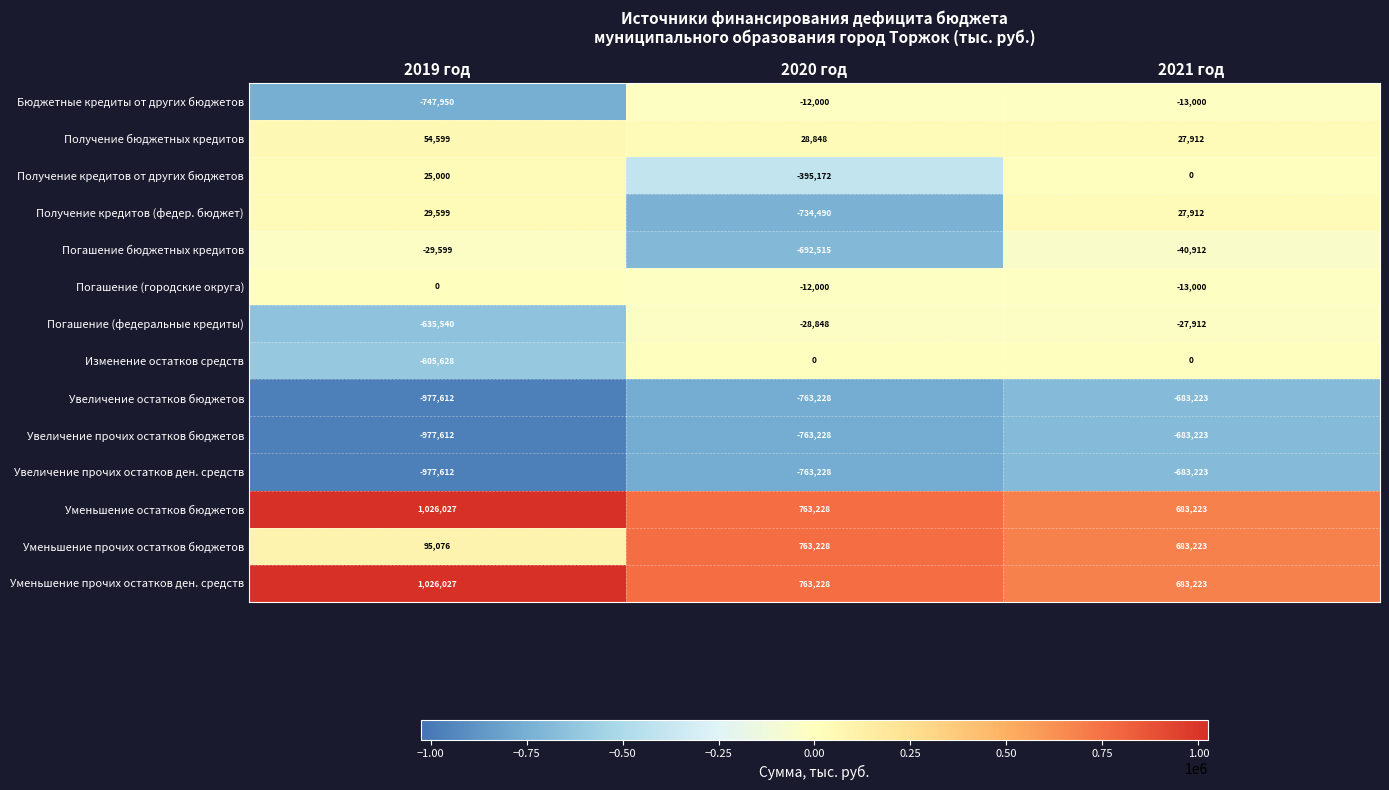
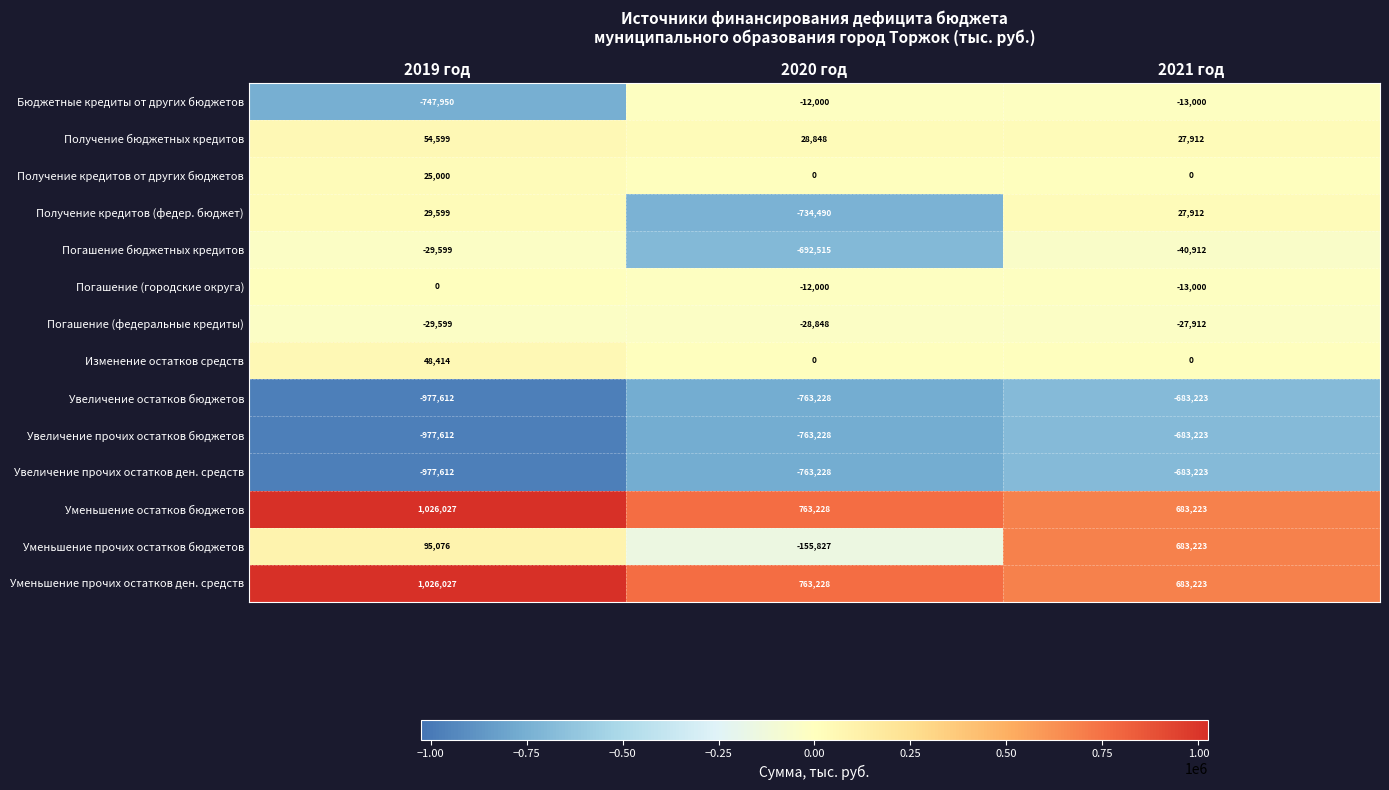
Получение кредитов от других бюджетов, 2020 год: -395,172 -> 0
Погашение (федеральные кредиты), 2019 год: -635,540 -> -29,599
Изменение остатков средств, 2019 год: -605,628 -> 48,414
Уменьшение прочих остатков бюджетов, 2020 год: 763,228 -> -155,827
